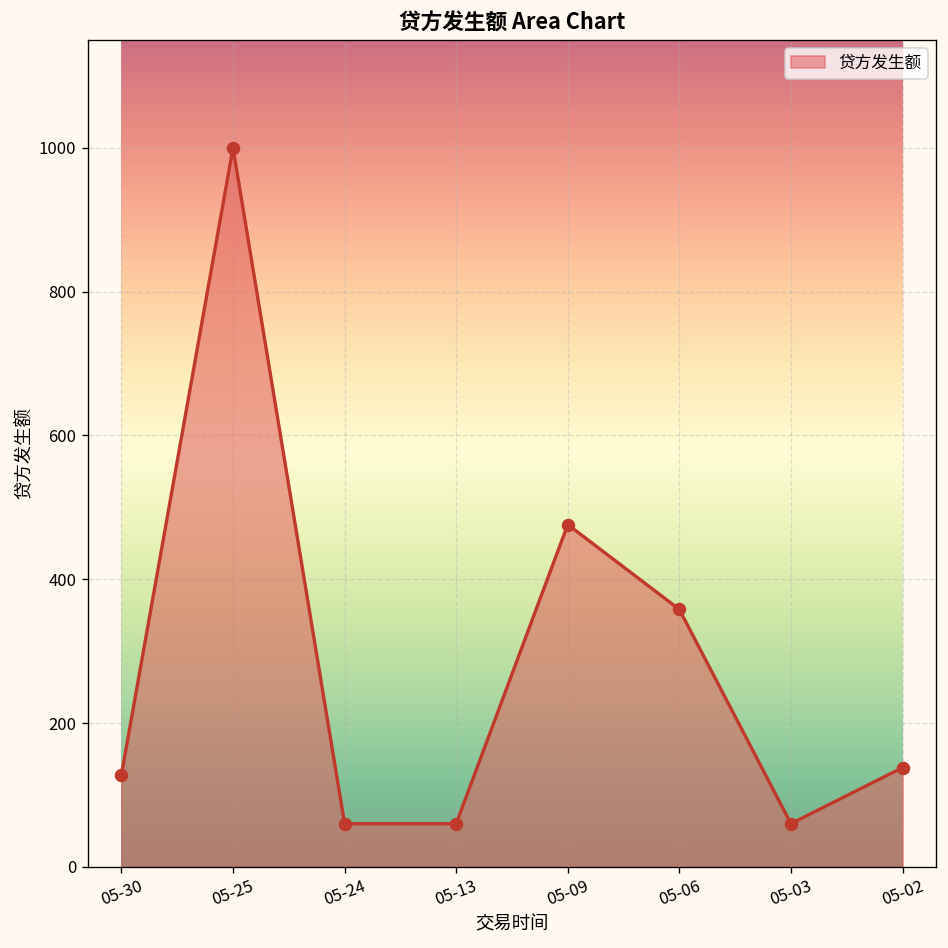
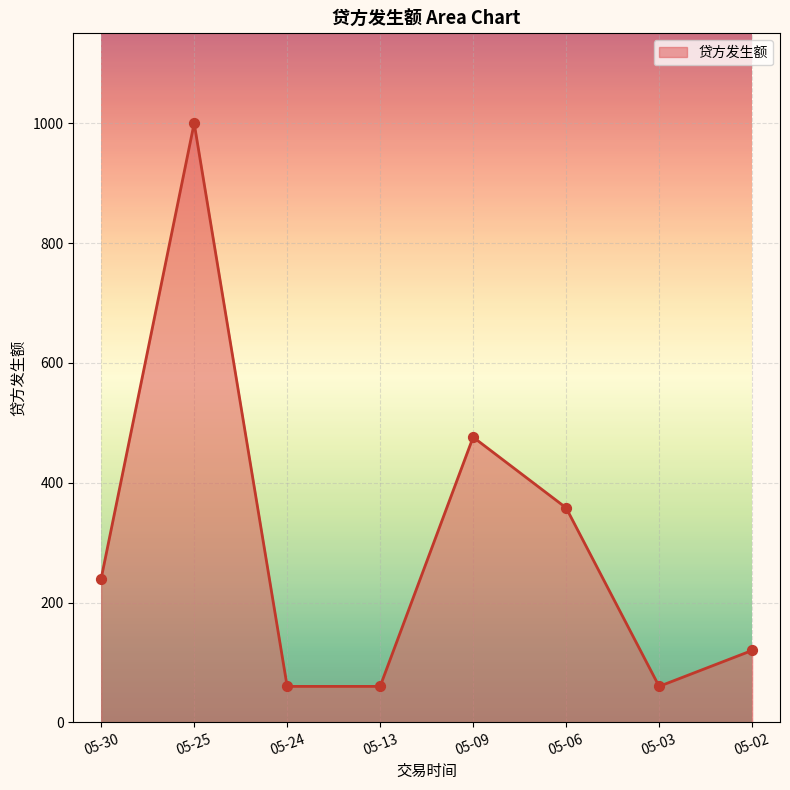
05-30: 130 -> 240
05-02: 140 -> 120
